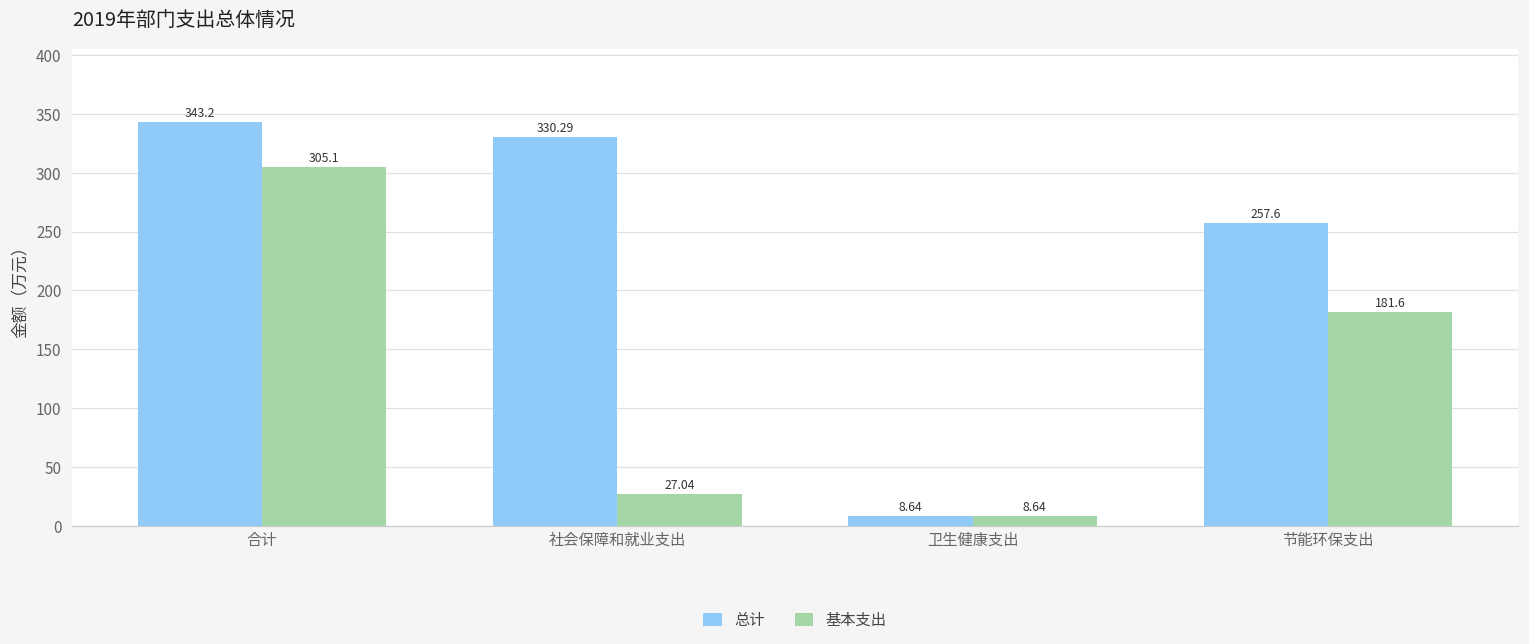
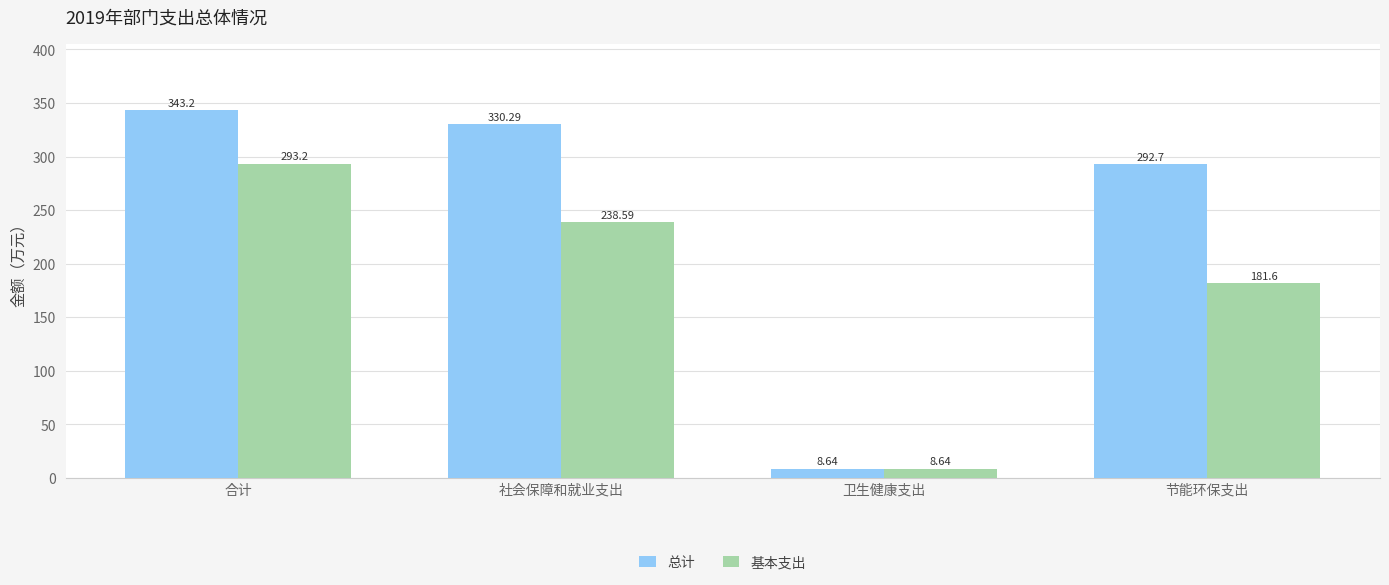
基本支出, 合计: 305.1 -> 293.2
基本支出, 社会保障和就业支出: 27.04 -> 238.59
总计, 节能环保支出: 257.6 -> 292.7
